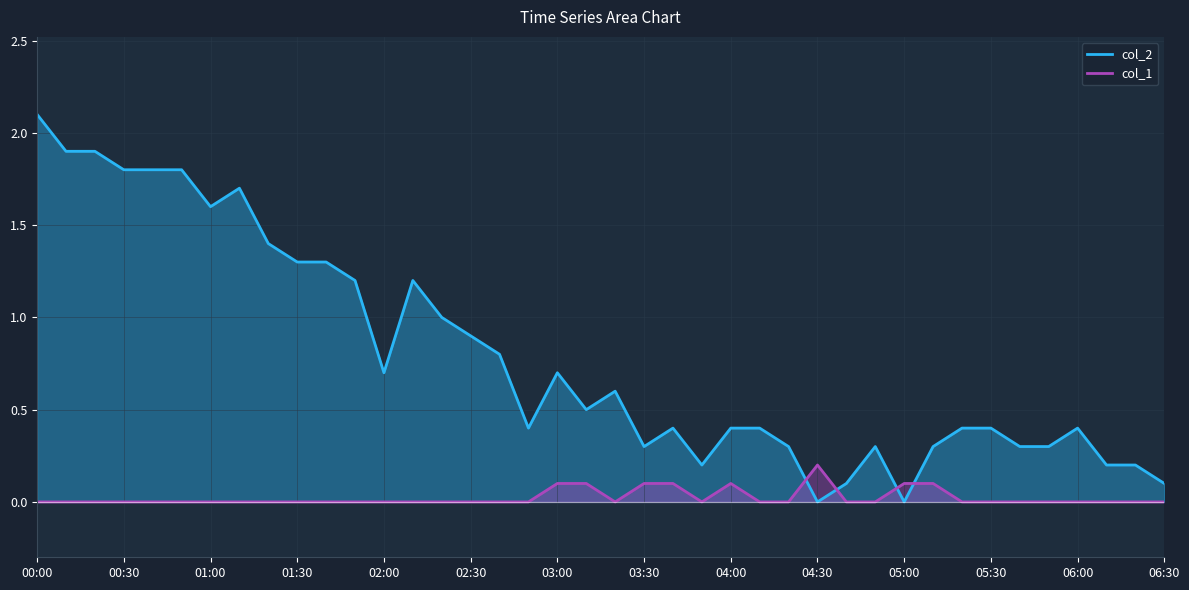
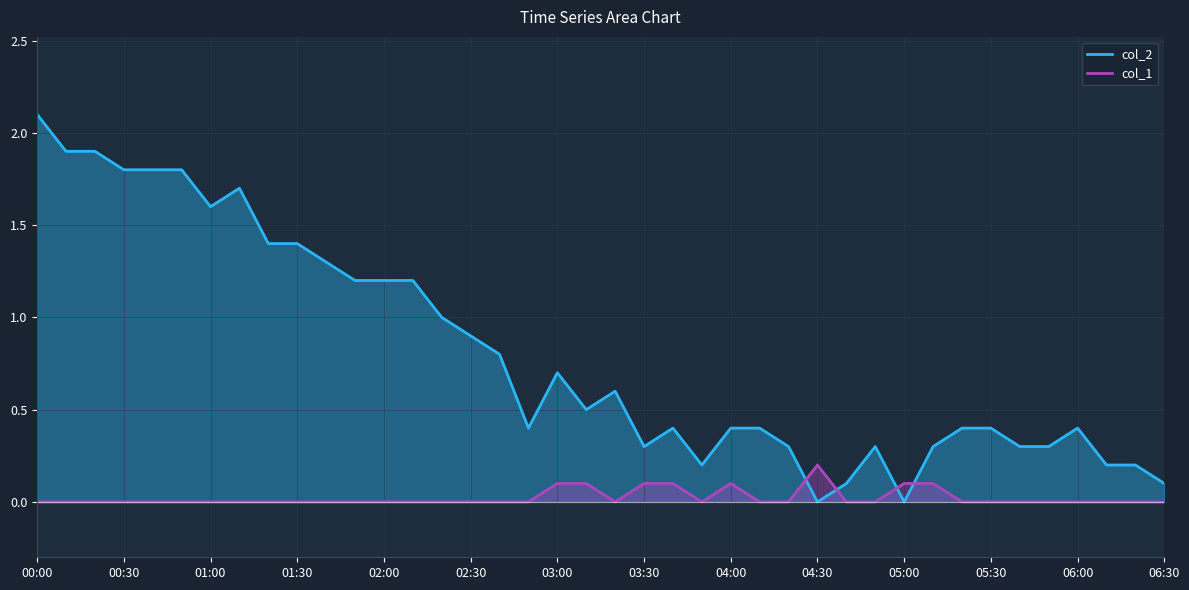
col_2, 01:30: 1.3 -> 1.4
col_2, 02:00: 0.7 -> 1.2
